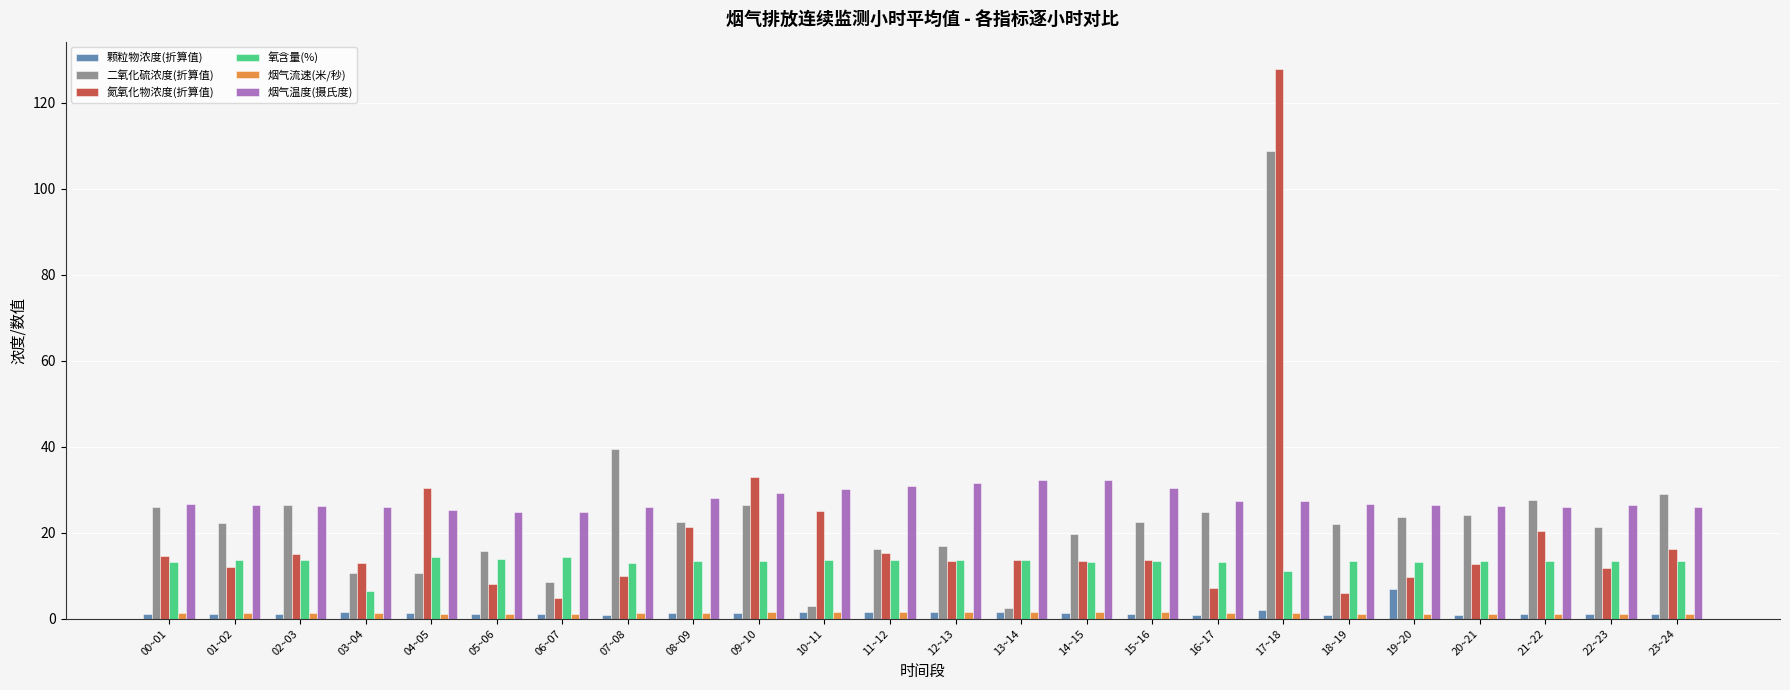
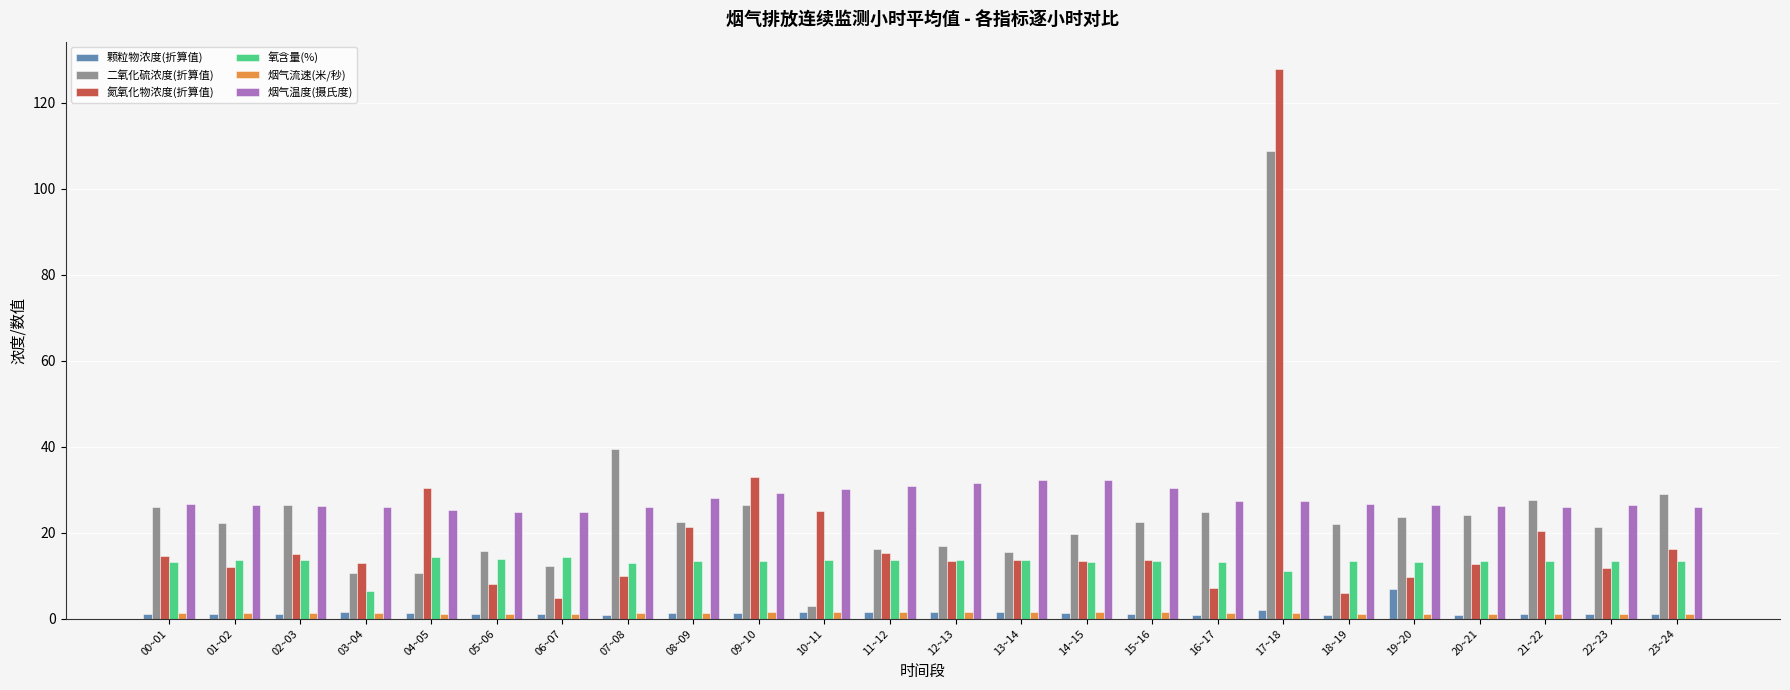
二氧化硫浓度(折算值), 06~07: 9 -> 12
二氧化硫浓度(折算值), 13~14: 2 -> 15
